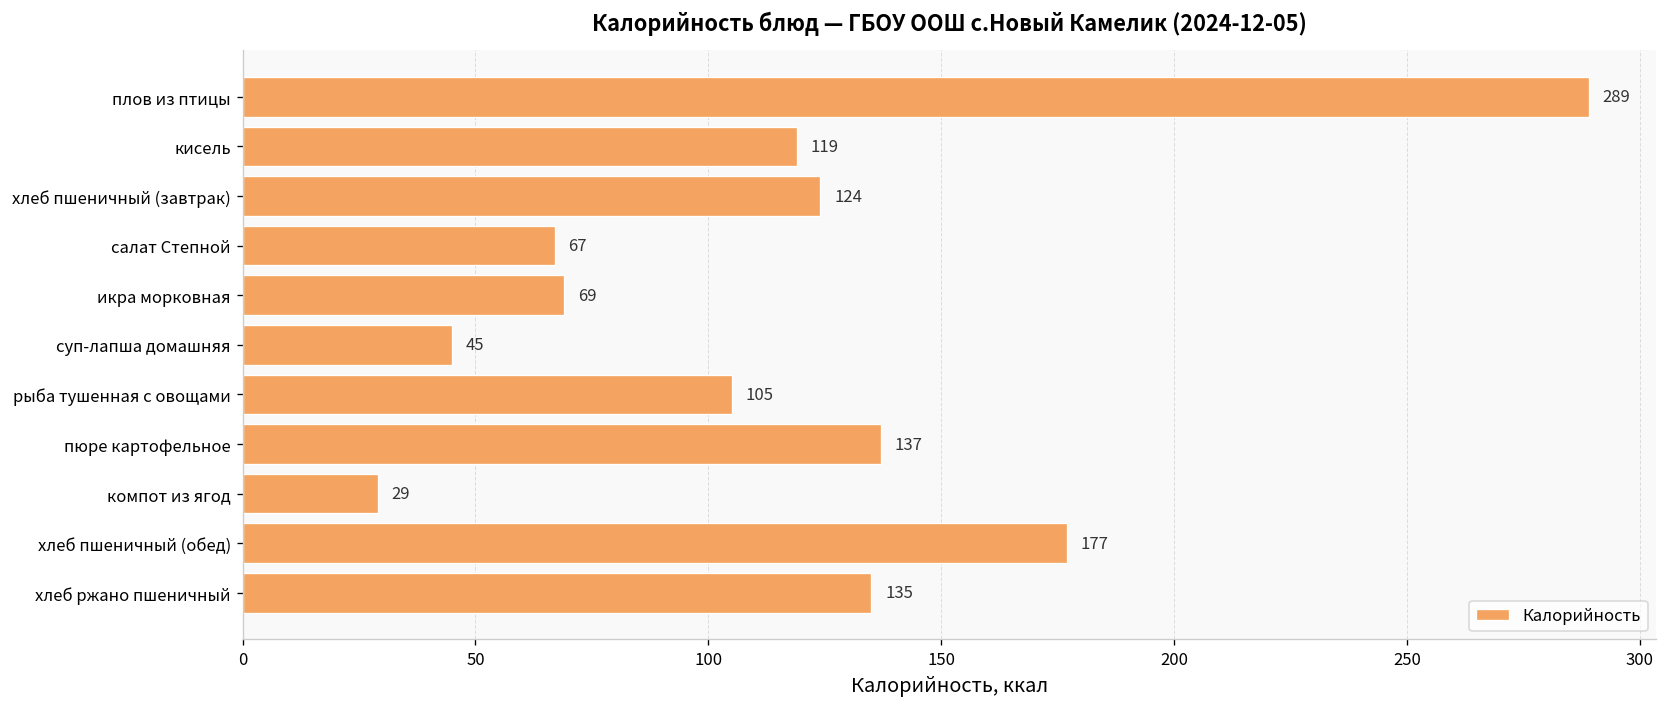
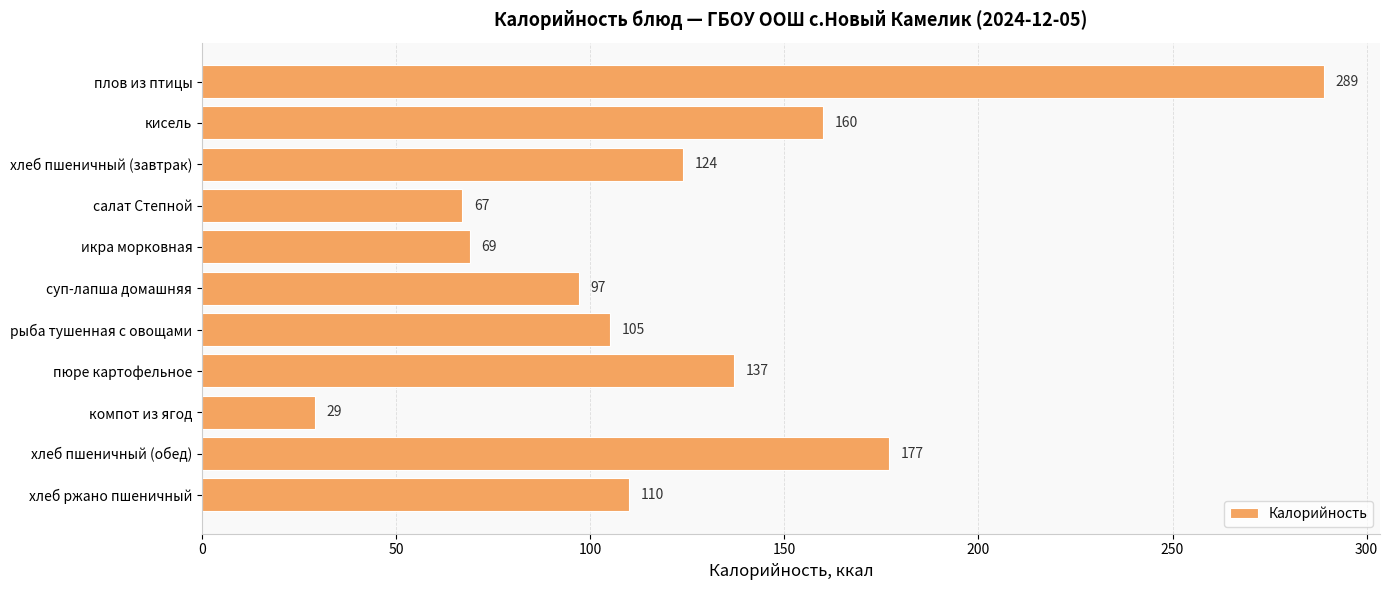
кисель: 119 -> 160
суп-лапша домашняя: 45 -> 97
хлеб ржано пшеничный: 135 -> 110
